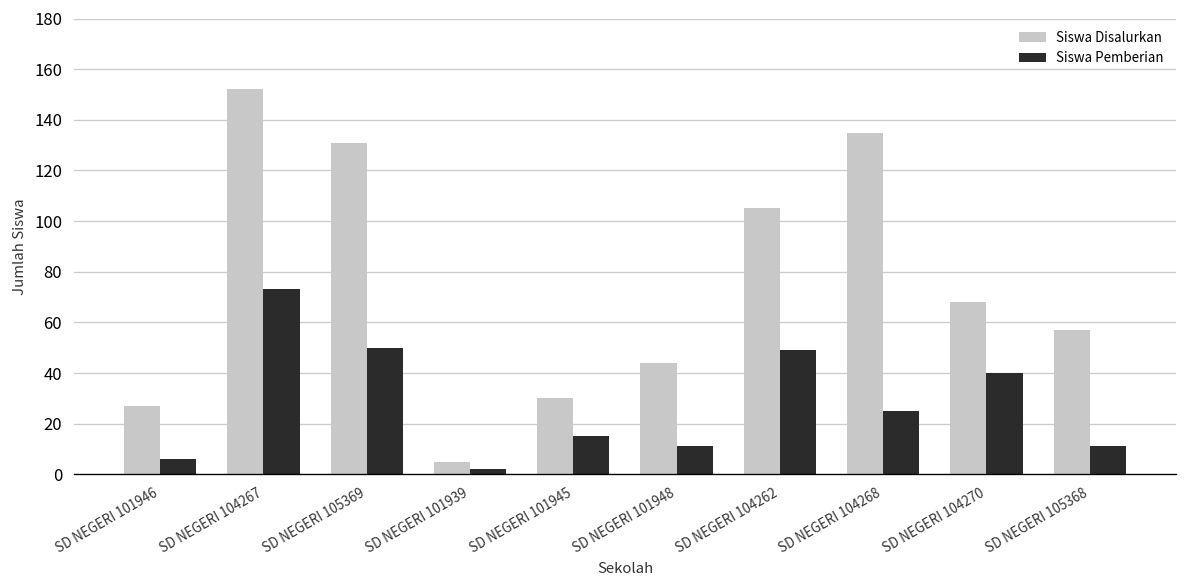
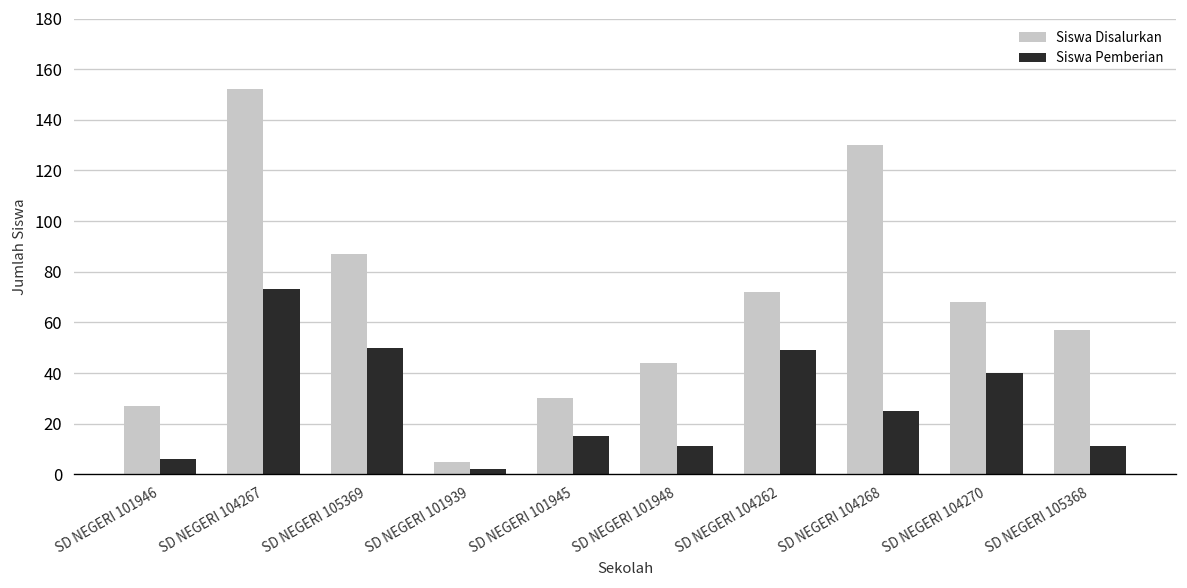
Siswa Disalurkan, SD NEGERI 105369: 131 -> 87
Siswa Disalurkan, SD NEGERI 104262: 105 -> 72
Siswa Disalurkan, SD NEGERI 104268: 135 -> 130
